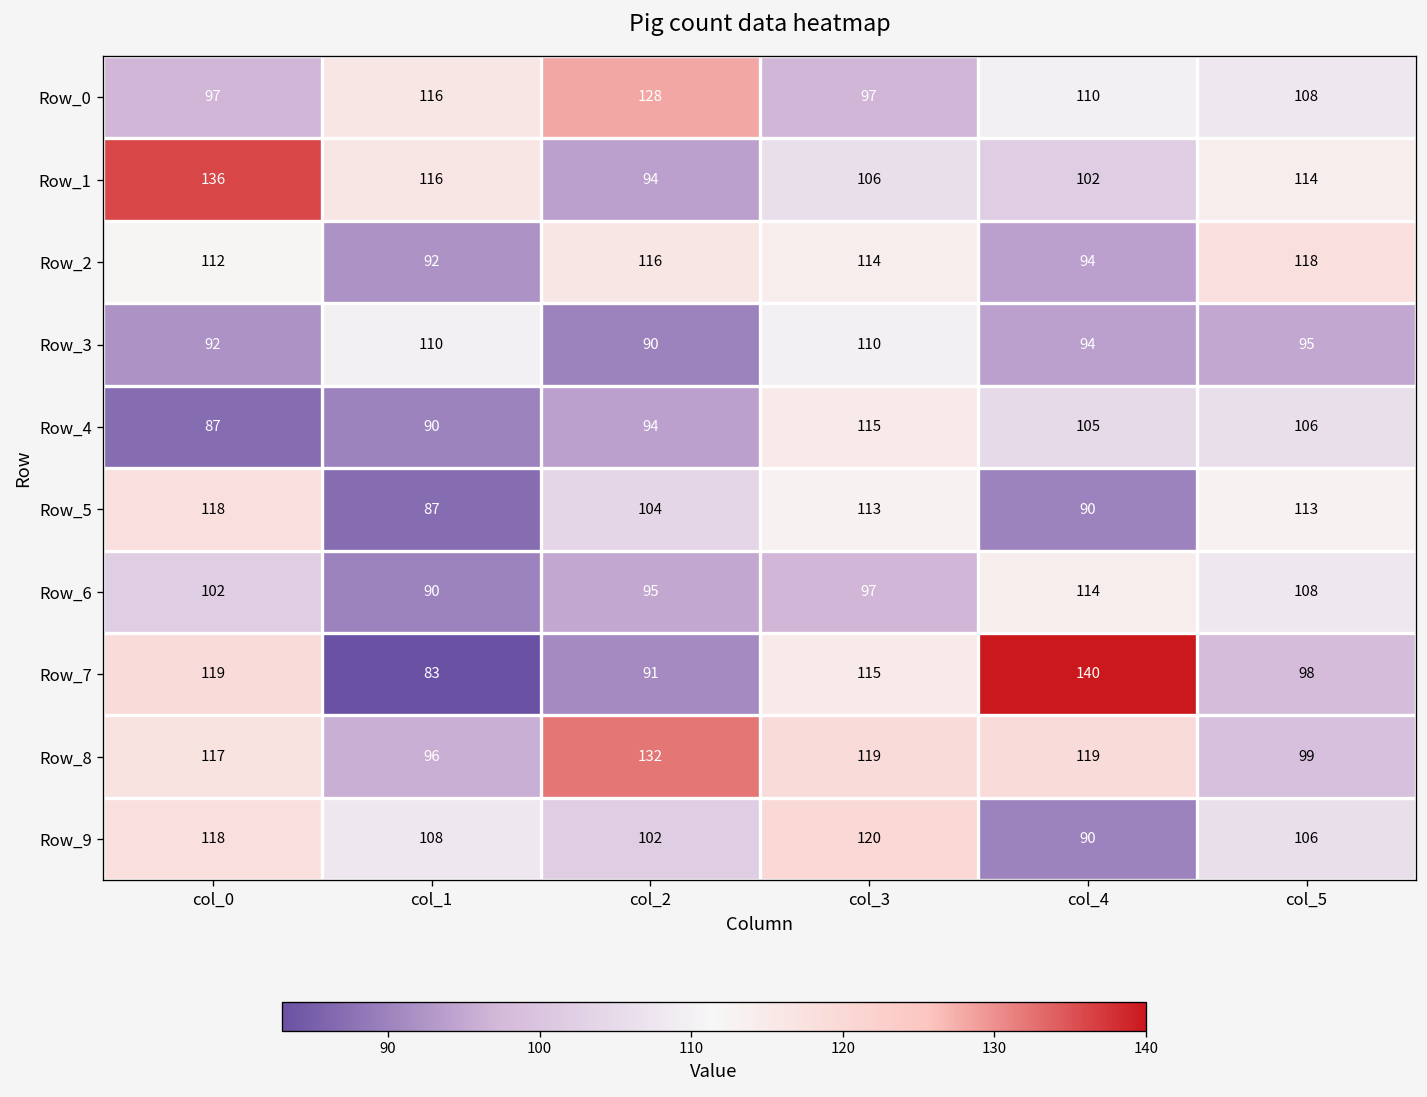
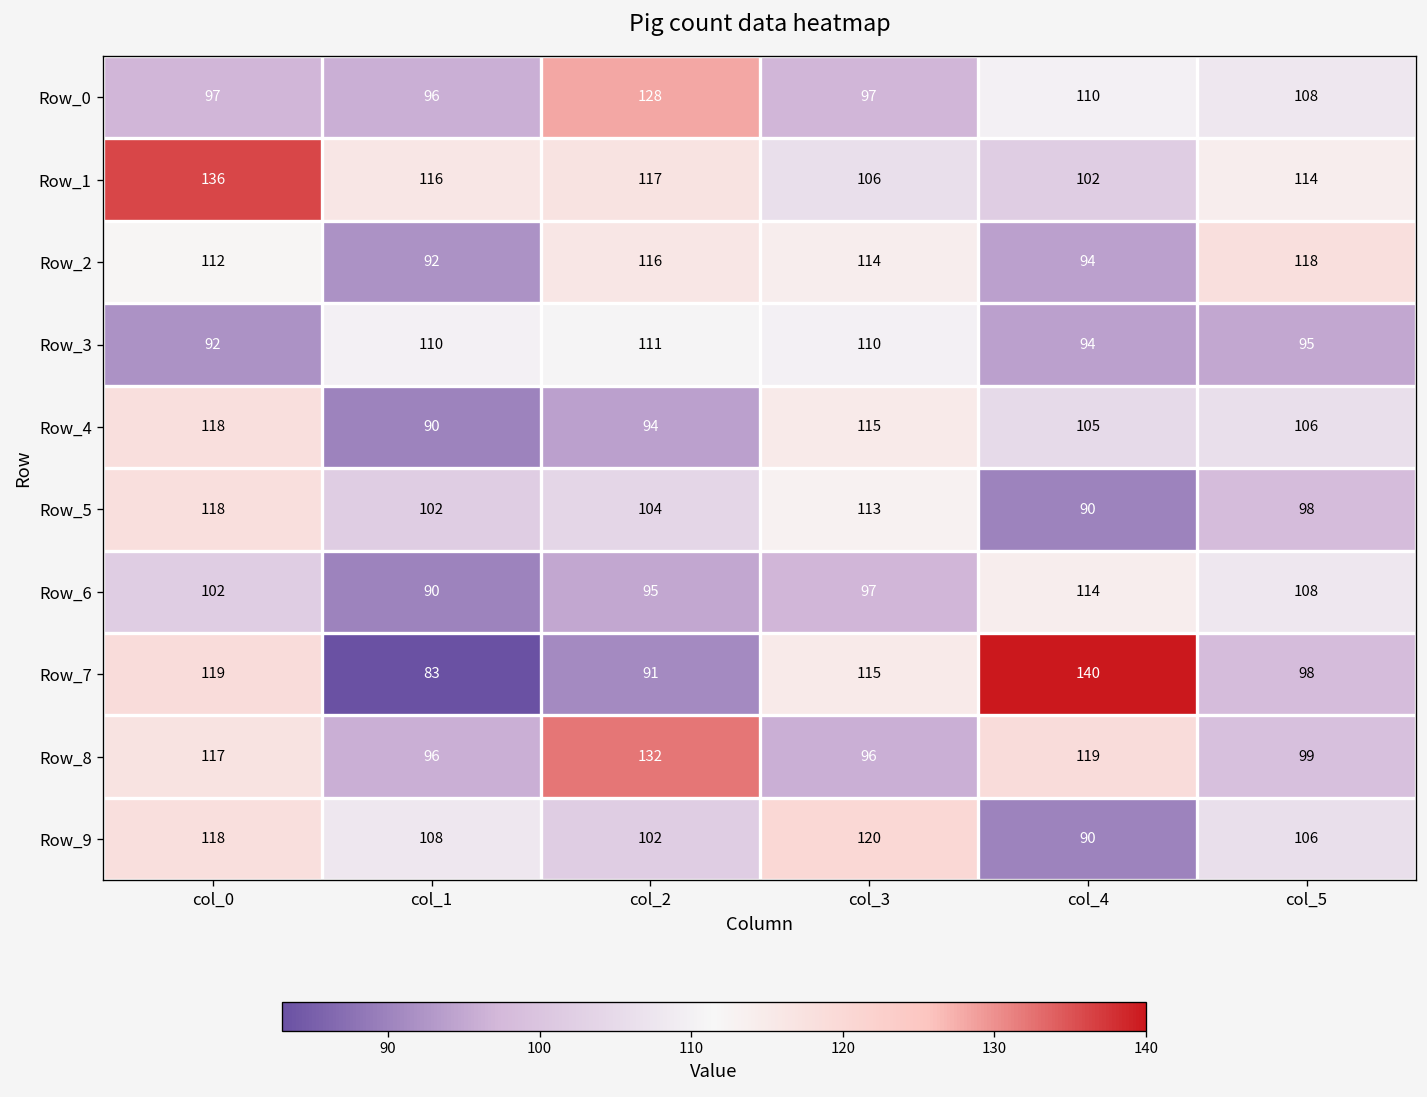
Row_0, col_1: 116 -> 96
Row_1, col_2: 94 -> 117
Row_3, col_2: 90 -> 111
Row_4, col_0: 87 -> 118
Row_5, col_1: 87 -> 102
Row_5, col_5: 113 -> 98
Row_8, col_3: 119 -> 96
